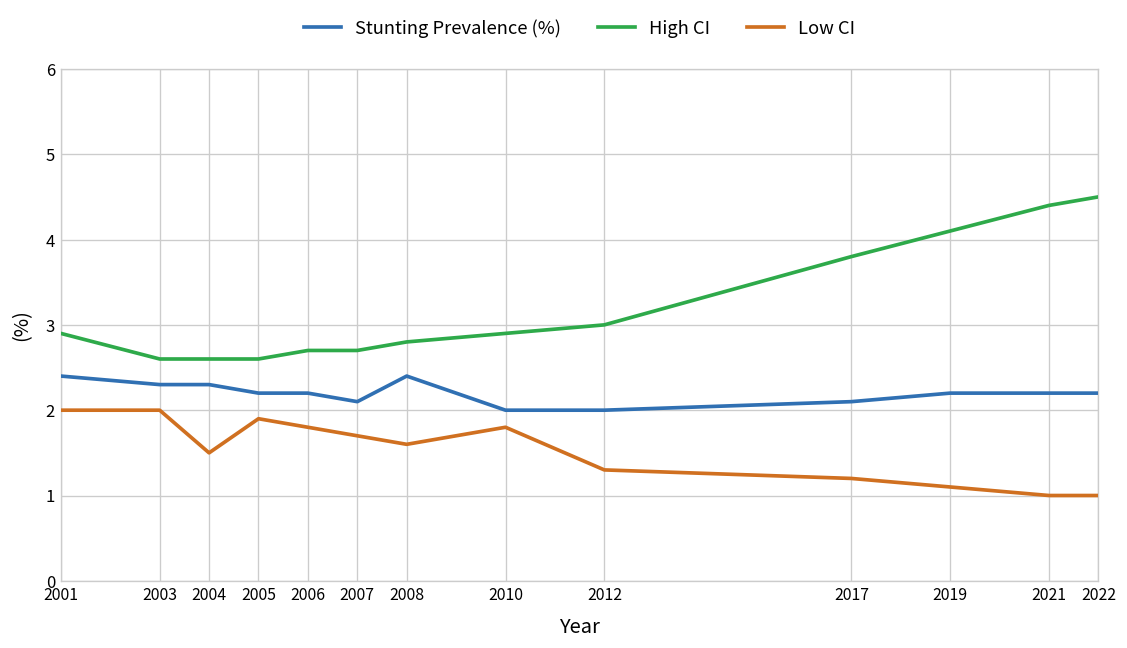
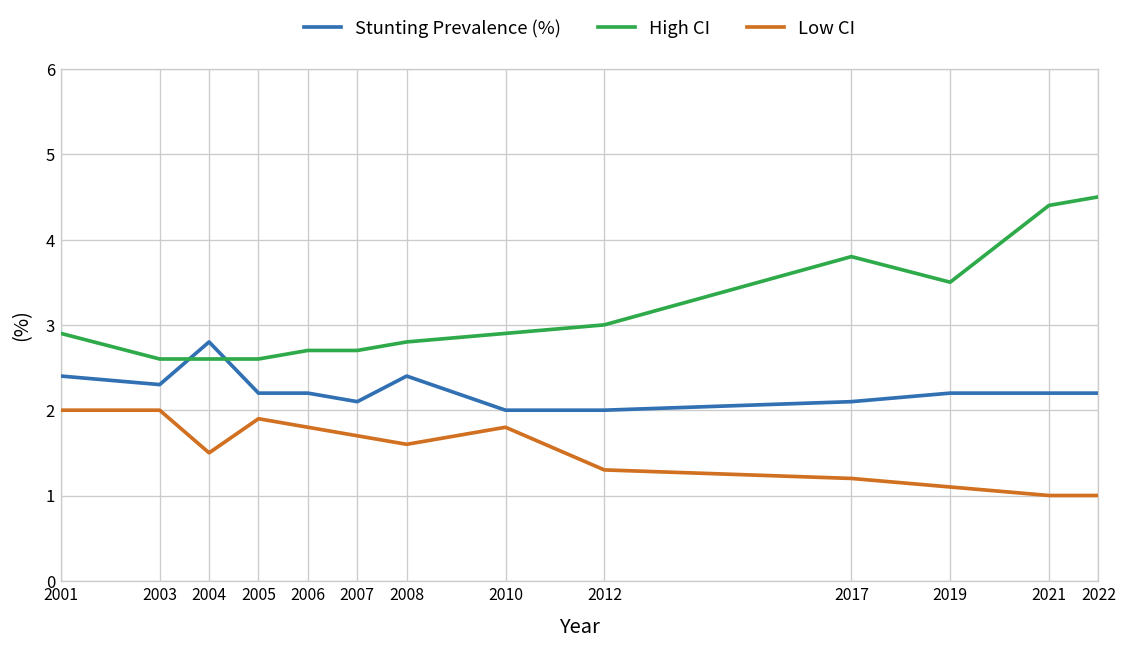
Stunting Prevalence (%), 2004: 2.3 -> 2.8
High CI, 2019: 4.1 -> 3.5
